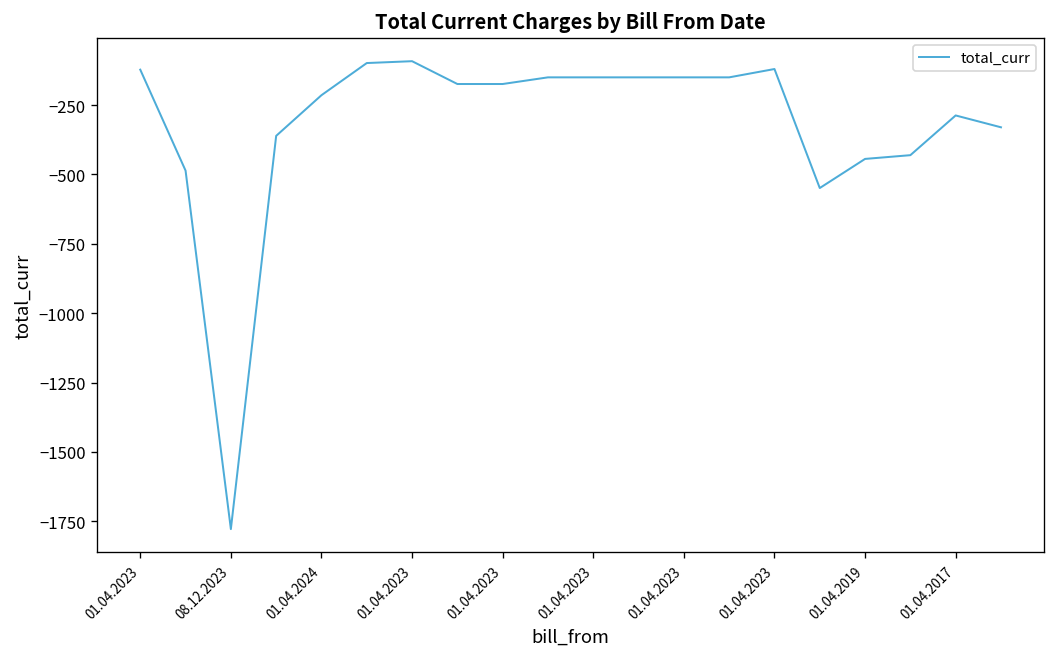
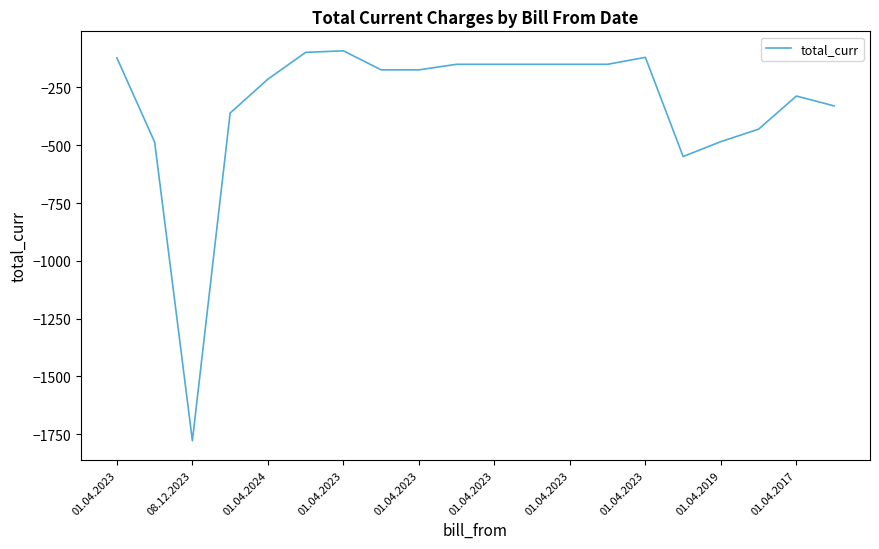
01.04.2019: -440 -> -480
